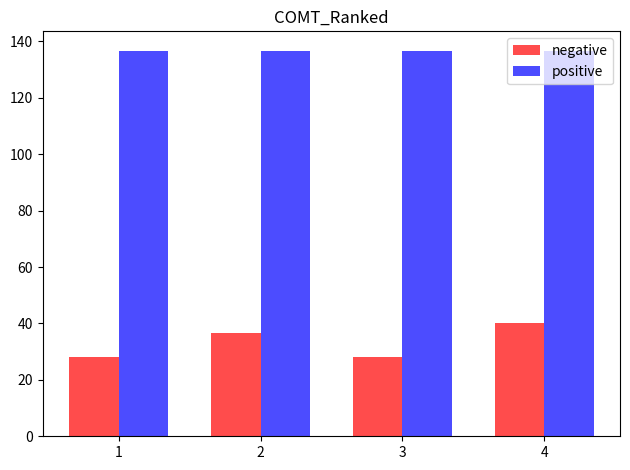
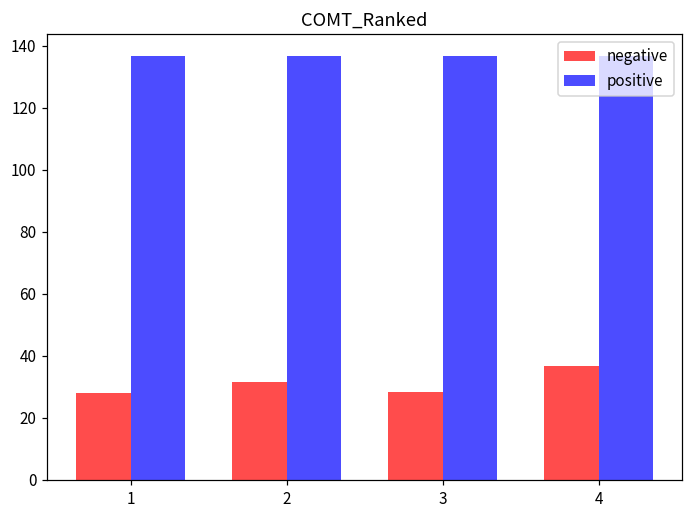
negative, 2: 37 -> 32
negative, 4: 40 -> 37
